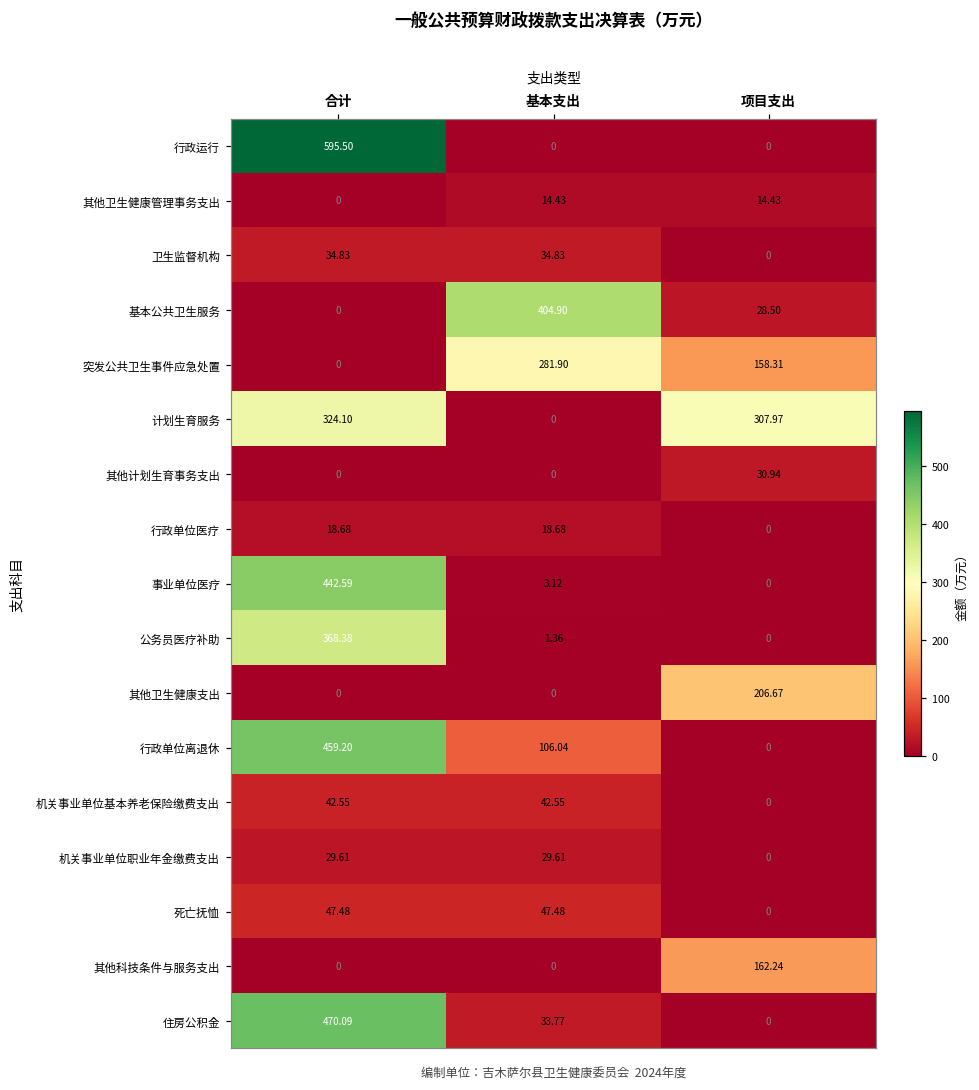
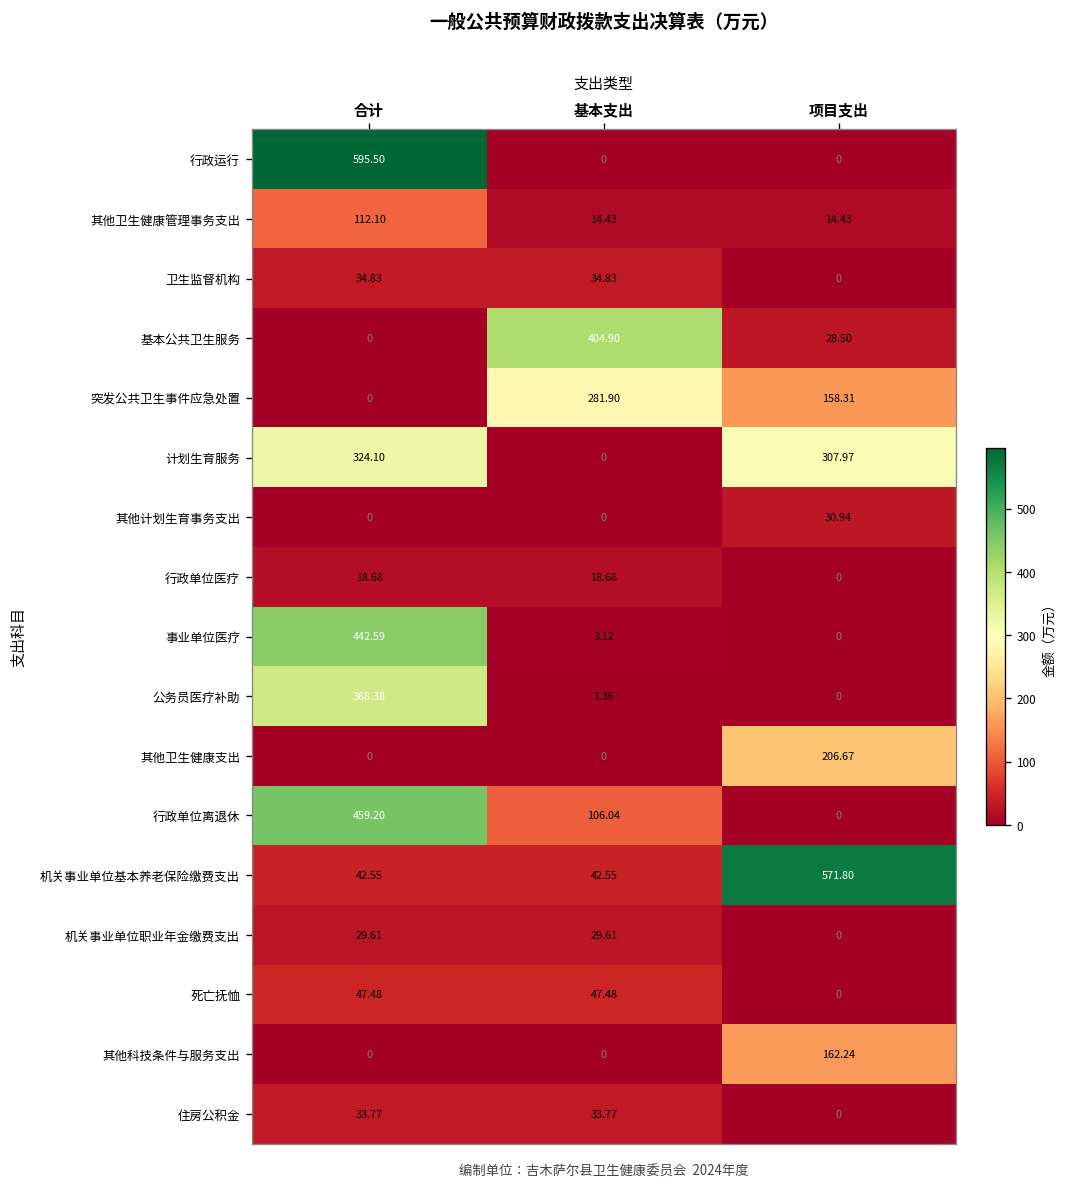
其他卫生健康管理事务支出, 合计: 0 -> 112.10
机关事业单位基本养老保险缴费支出, 项目支出: 0 -> 571.80
住房公积金, 合计: 470.09 -> 33.77
